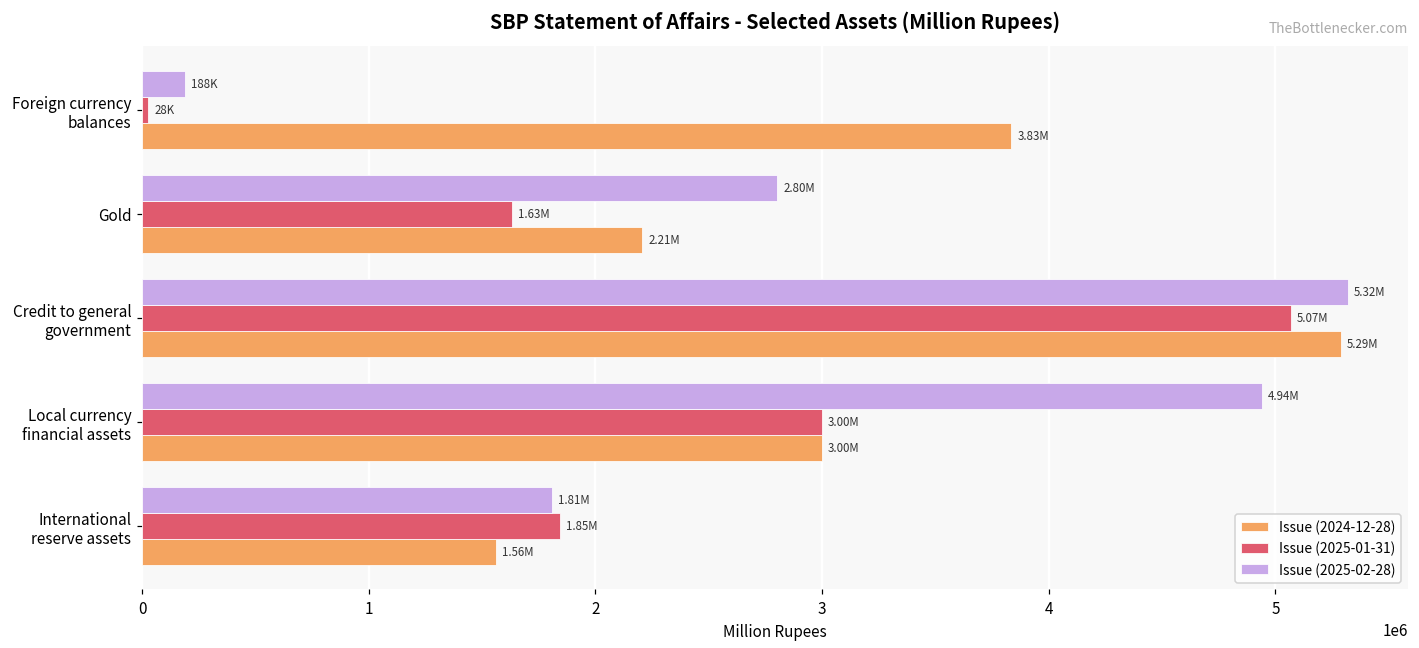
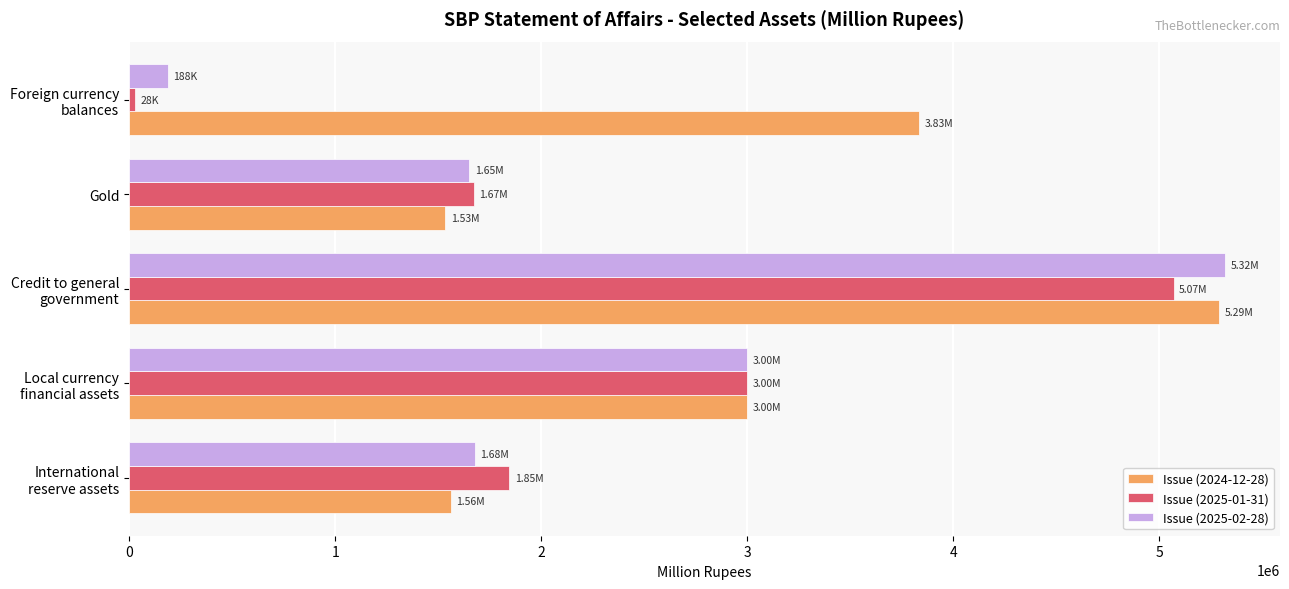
Issue (2025-02-28), Gold: 2.80M -> 1.65M
Issue (2025-01-31), Gold: 1.63M -> 1.67M
Issue (2024-12-28), Gold: 2.21M -> 1.53M
Issue (2025-02-28), Local currency financial assets: 4.94M -> 3.00M
Issue (2025-02-28), International reserve assets: 1.81M -> 1.68M
